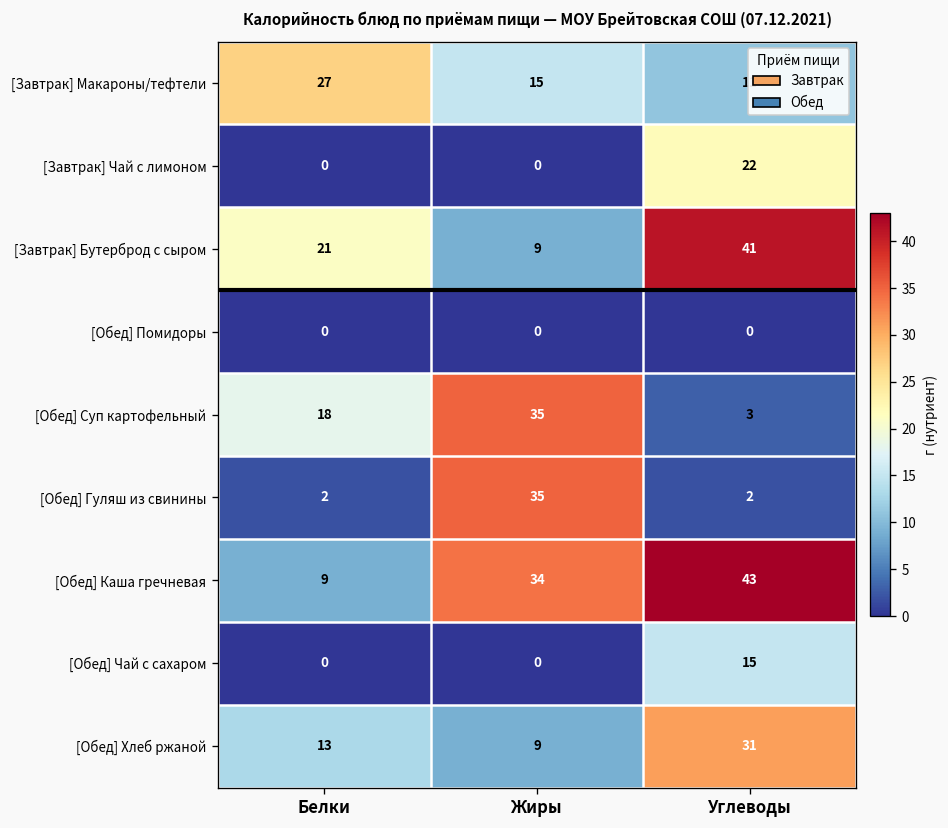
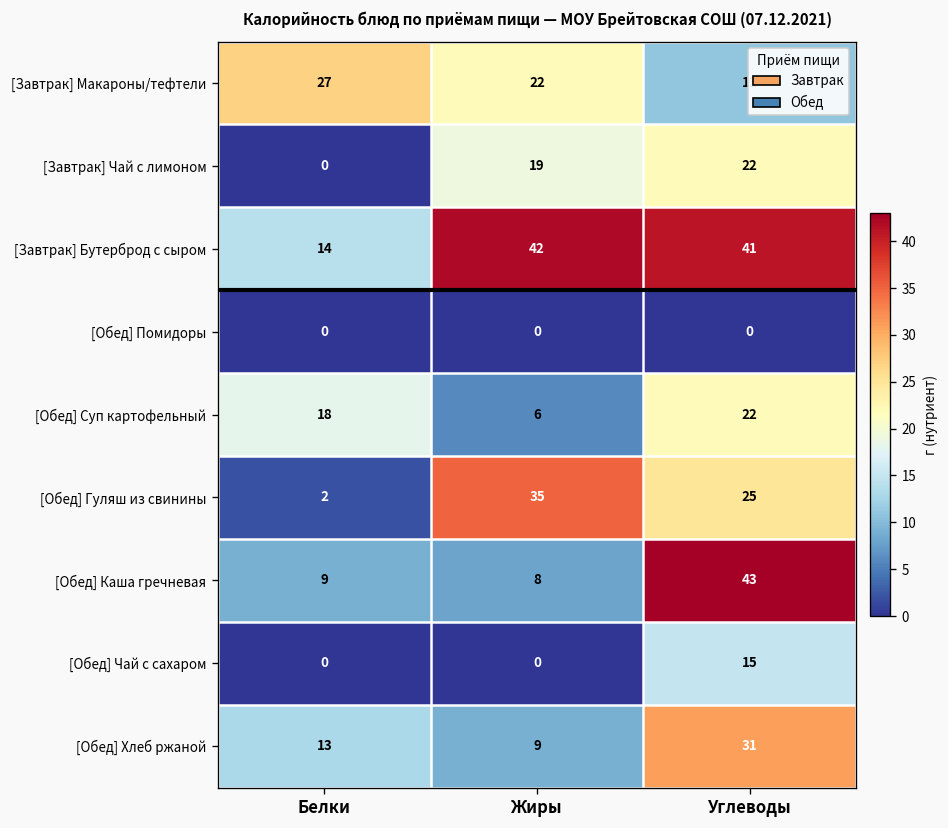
[Завтрак] Макароны/тефтели, Жиры: 15 -> 22
[Завтрак] Чай с лимоном, Жиры: 0 -> 19
[Завтрак] Бутерброд с сыром, Белки: 21 -> 14
[Завтрак] Бутерброд с сыром, Жиры: 9 -> 42
[Обед] Суп картофельный, Жиры: 35 -> 6
[Обед] Суп картофельный, Углеводы: 3 -> 22
[Обед] Гуляш из свинины, Углеводы: 2 -> 25
[Обед] Каша гречневая, Жиры: 34 -> 8
